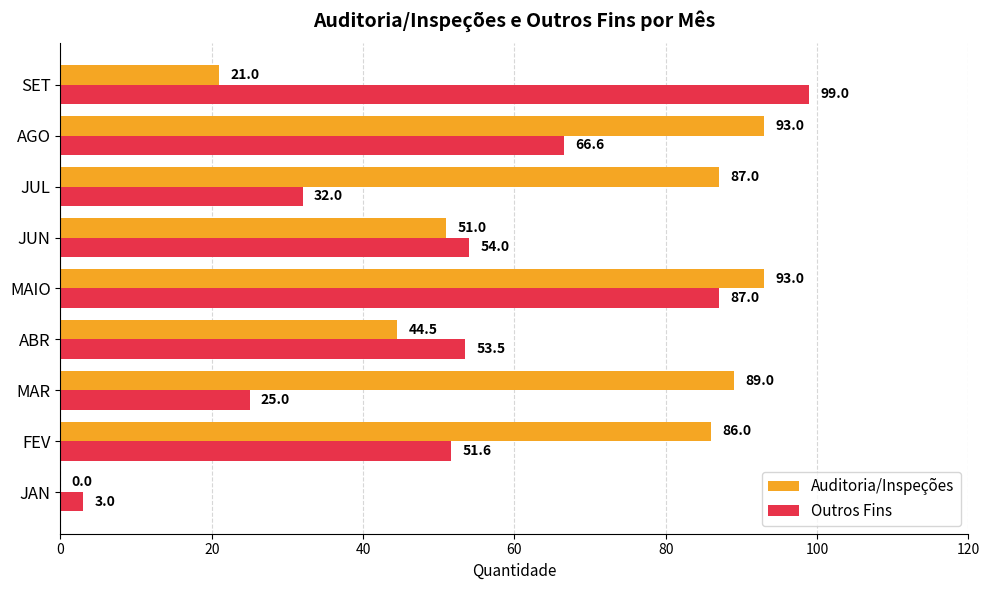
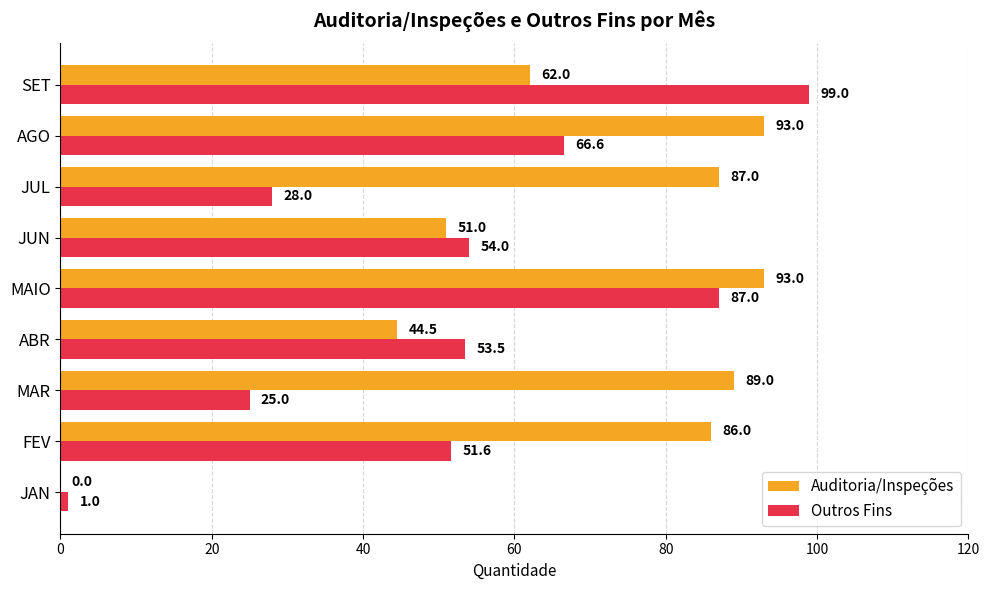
Auditoria/Inspeções, SET: 21.0 -> 62.0
Outros Fins, JUL: 32.0 -> 28.0
Outros Fins, JAN: 3.0 -> 1.0
